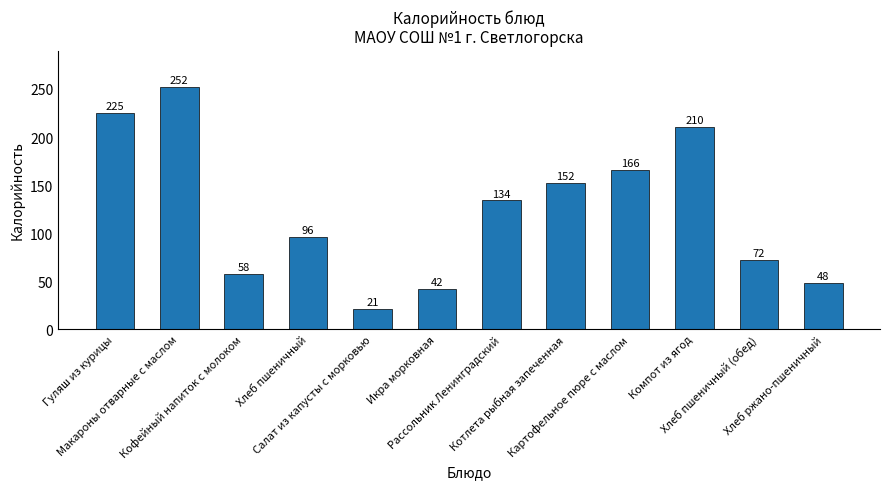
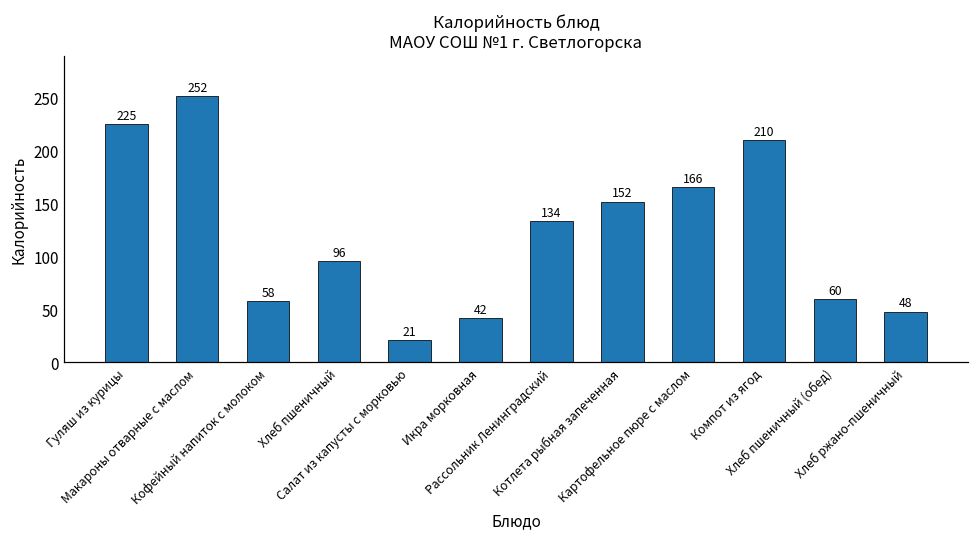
Хлеб пшеничный (обед): 72 -> 60
